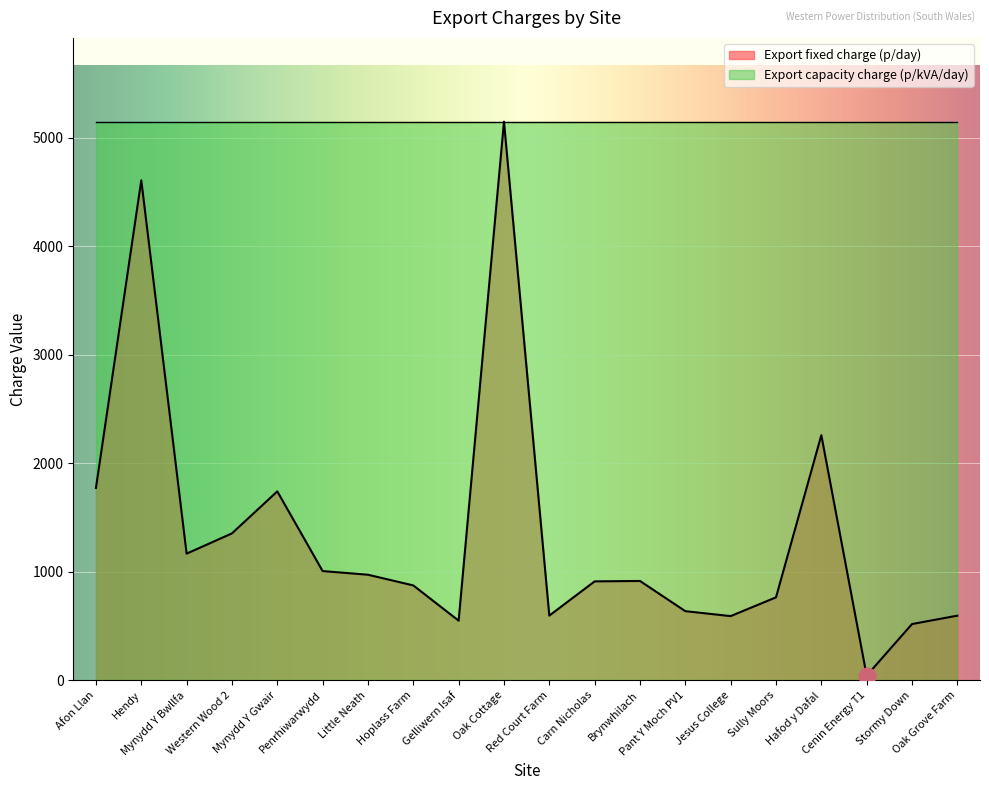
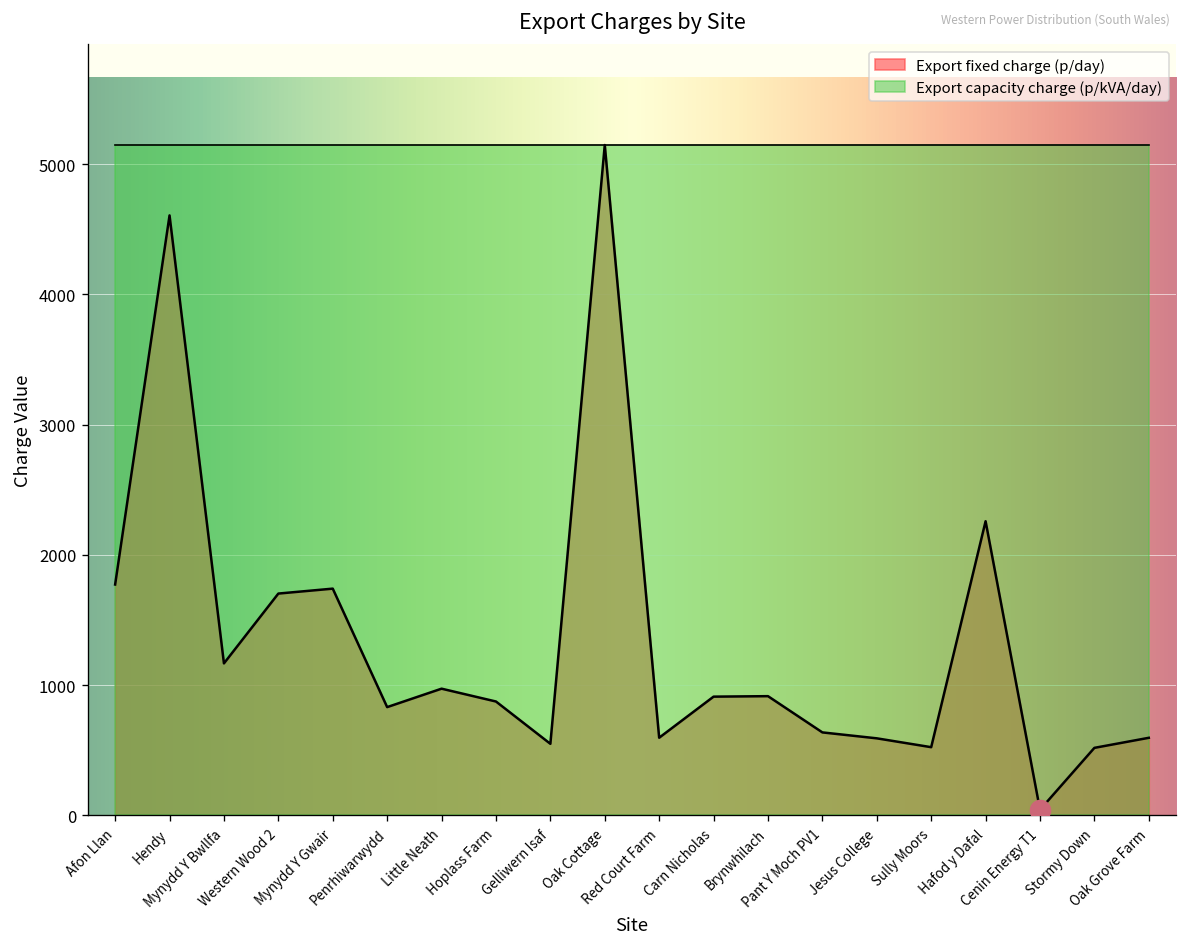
Export fixed charge (p/day), Western Wood 2: 1350 -> 1700
Export fixed charge (p/day), Penrhiwarwydd: 1010 -> 830
Export fixed charge (p/day), Sully Moors: 760 -> 520
